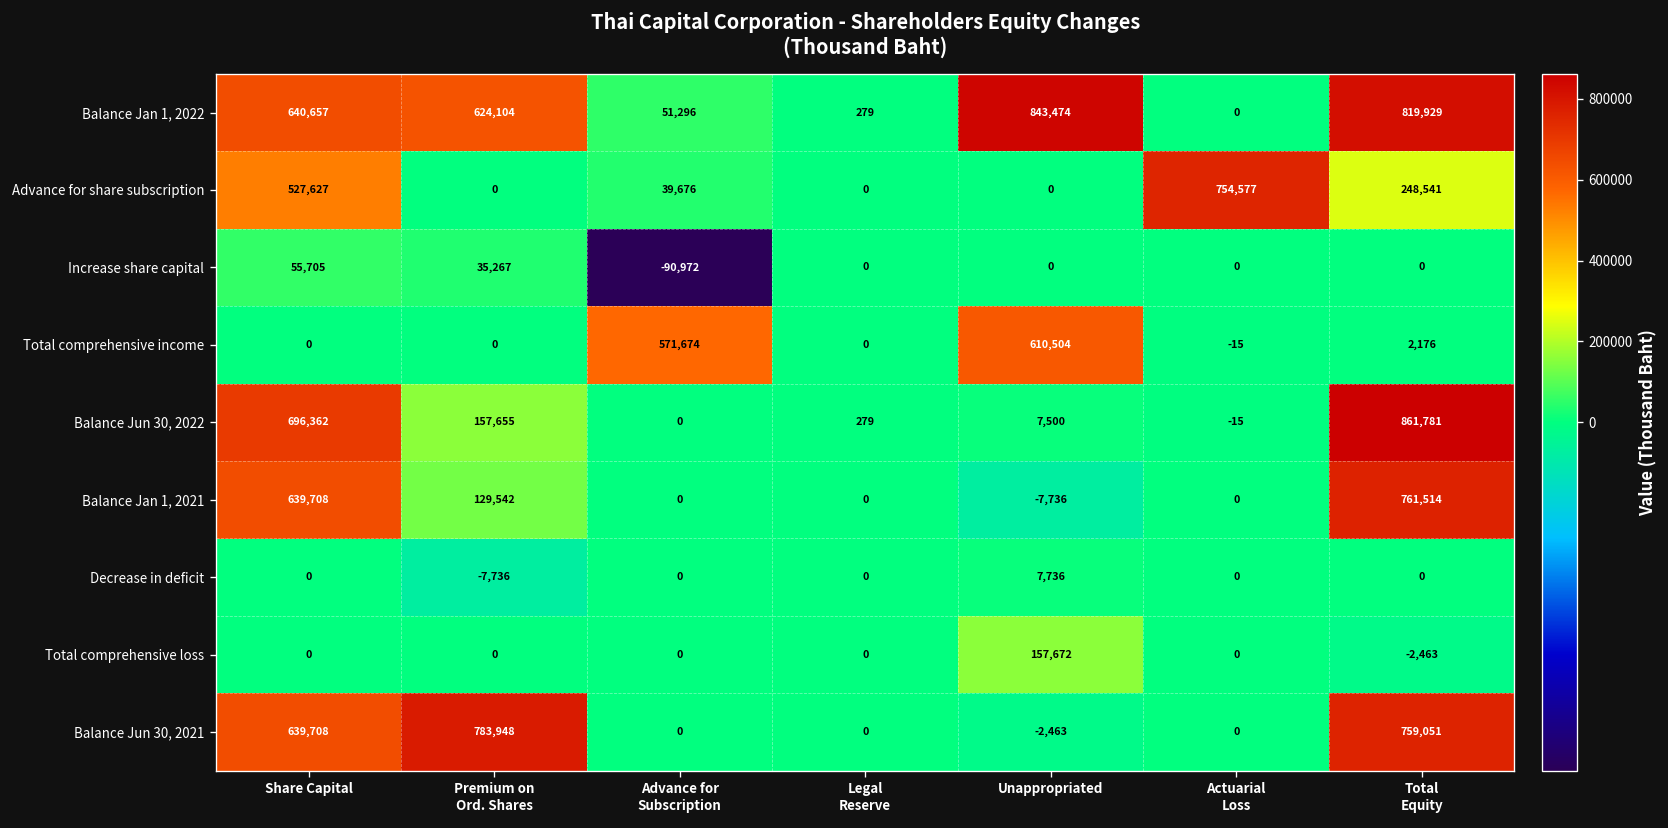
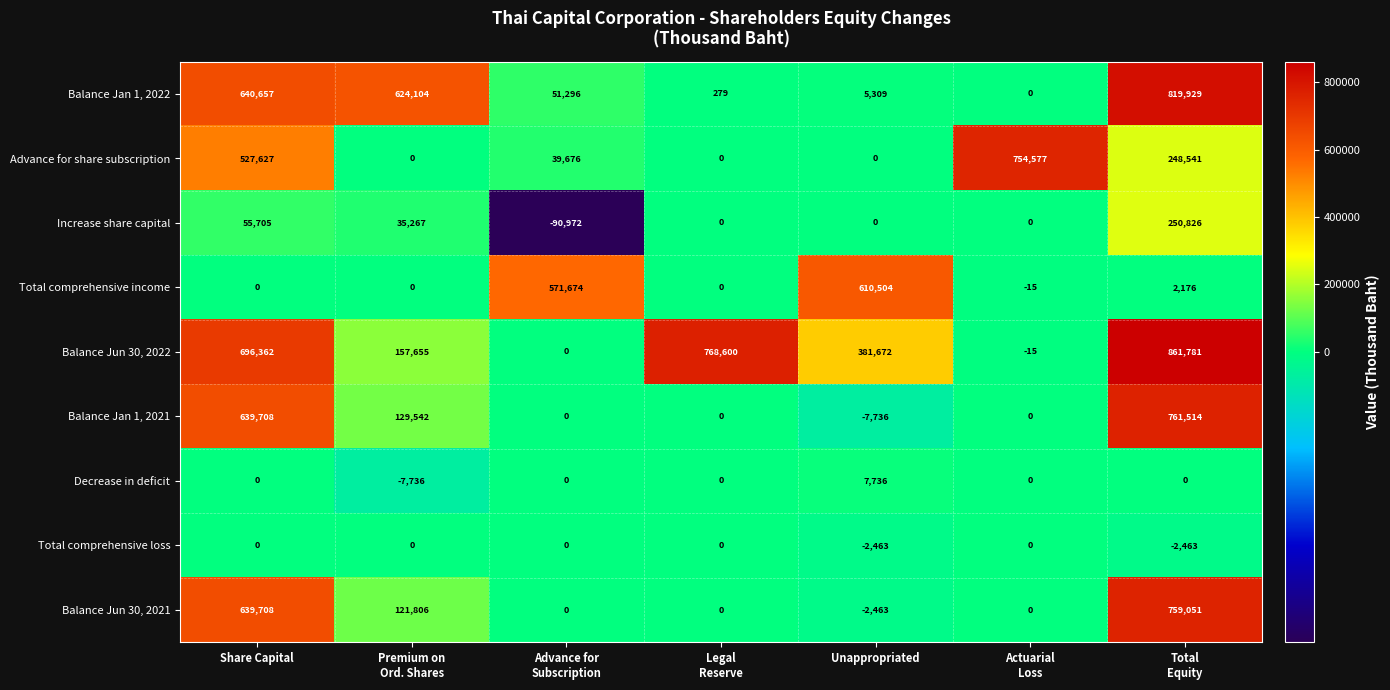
Balance Jan 1, 2022, Unappropriated: 843,474 -> 5,309
Increase share capital, Total Equity: 0 -> 250,826
Balance Jun 30, 2022, Legal Reserve: 279 -> 768,600
Balance Jun 30, 2022, Unappropriated: 7,500 -> 381,672
Total comprehensive loss, Unappropriated: 157,672 -> -2,463
Balance Jun 30, 2021, Premium on Ord. Shares: 783,948 -> 121,806
